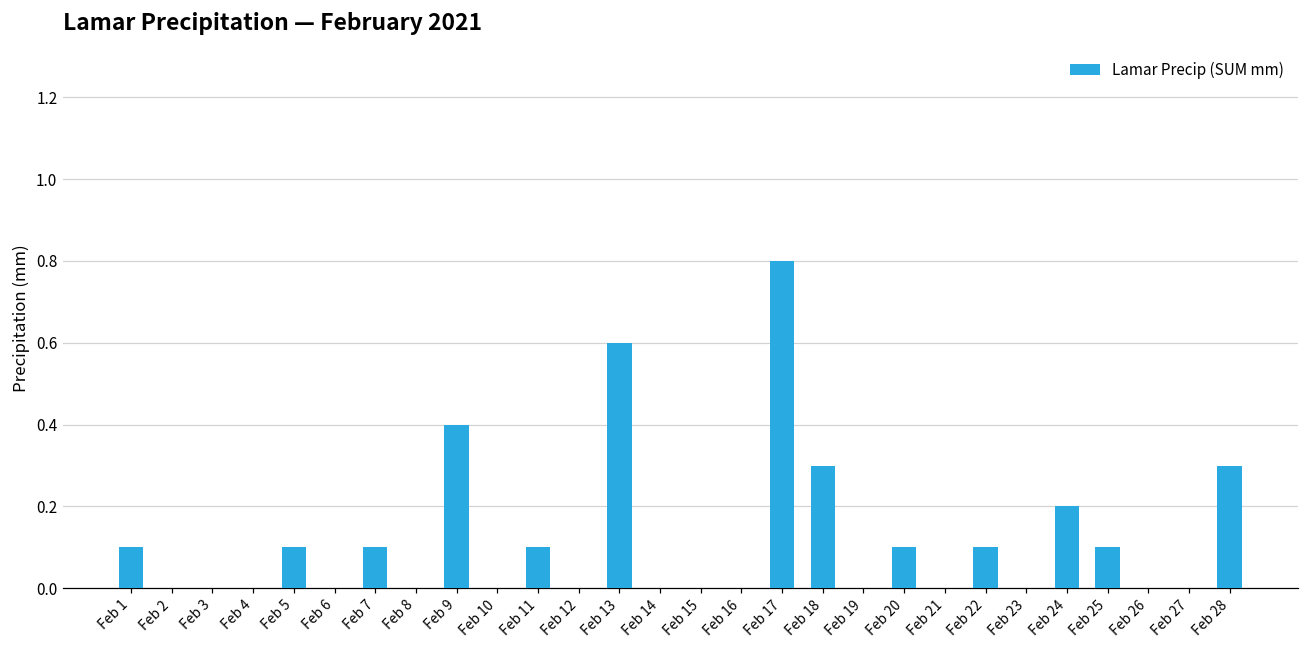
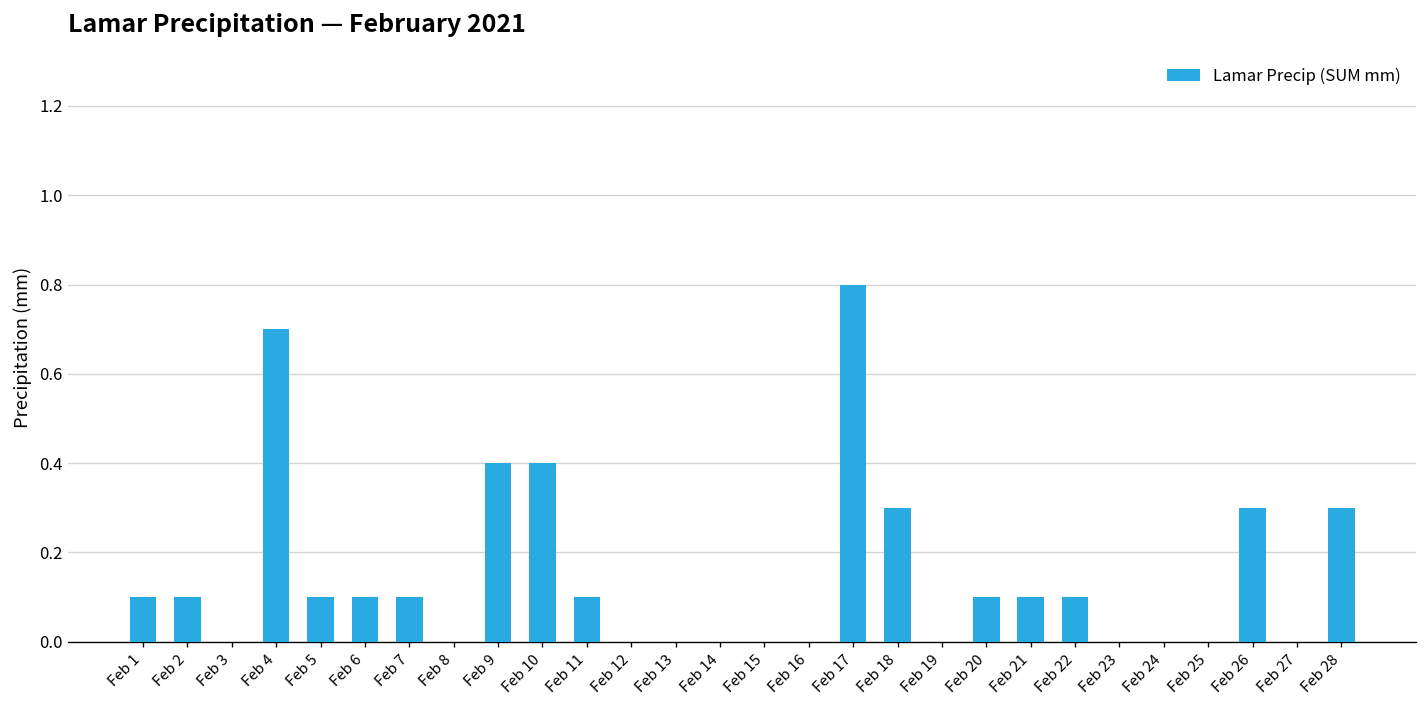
Feb 2: 0.0 -> 0.1
Feb 4: 0.0 -> 0.7
Feb 6: 0.0 -> 0.1
Feb 10: 0.0 -> 0.4
Feb 13: 0.6 -> 0.0
Feb 21: 0.0 -> 0.1
Feb 24: 0.2 -> 0.0
Feb 25: 0.1 -> 0.0
Feb 26: 0.0 -> 0.3
